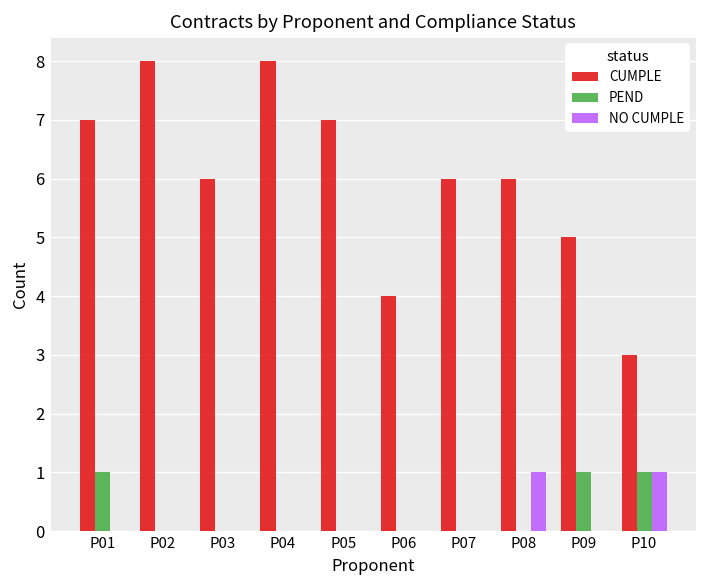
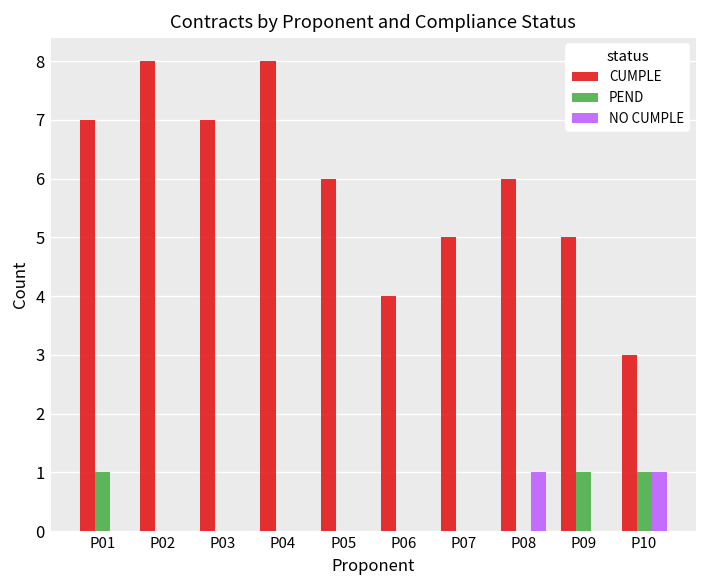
CUMPLE, P03: 6 -> 7
CUMPLE, P05: 7 -> 6
CUMPLE, P07: 6 -> 5
